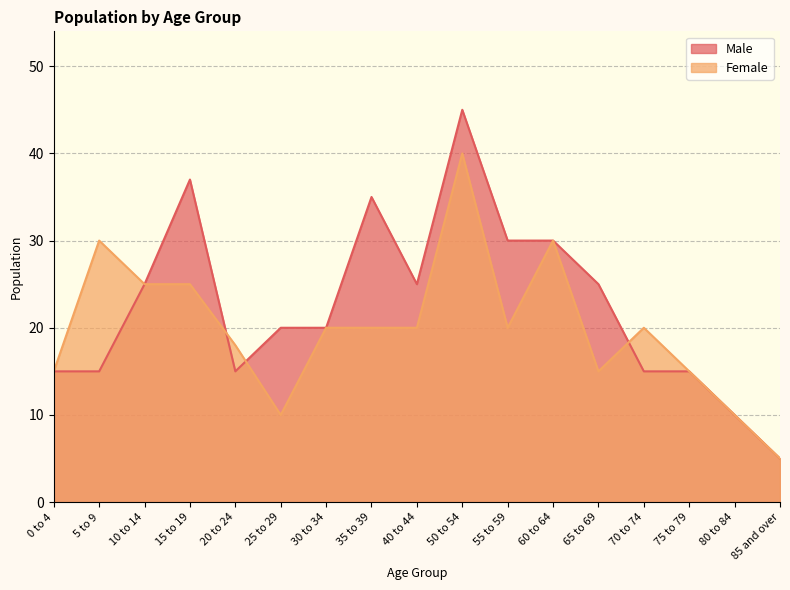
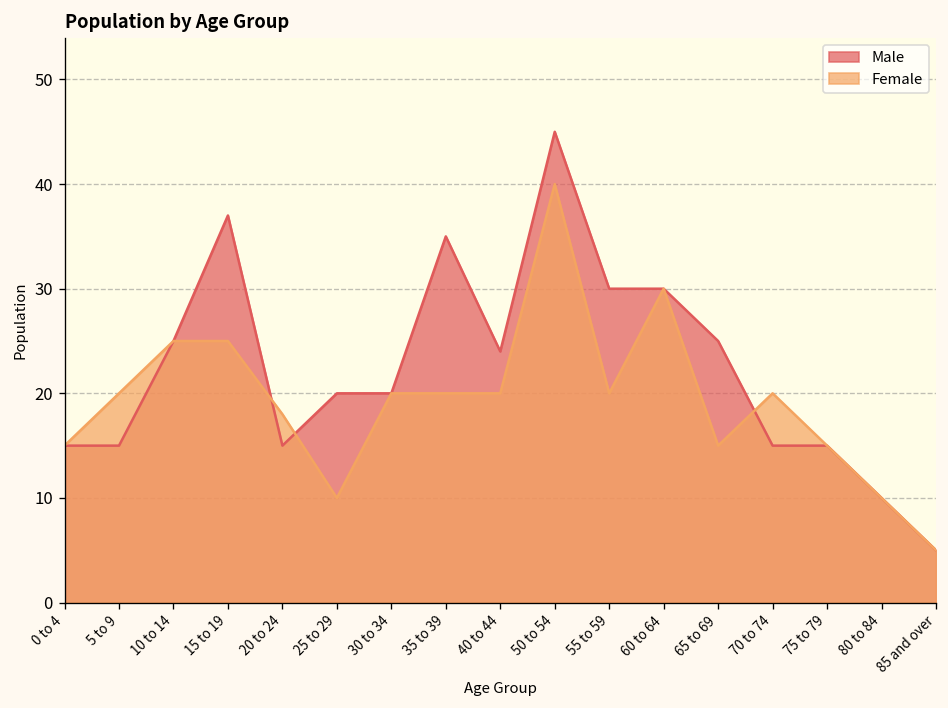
Female, 5 to 9: 30 -> 20
Male, 40 to 44: 25 -> 24
